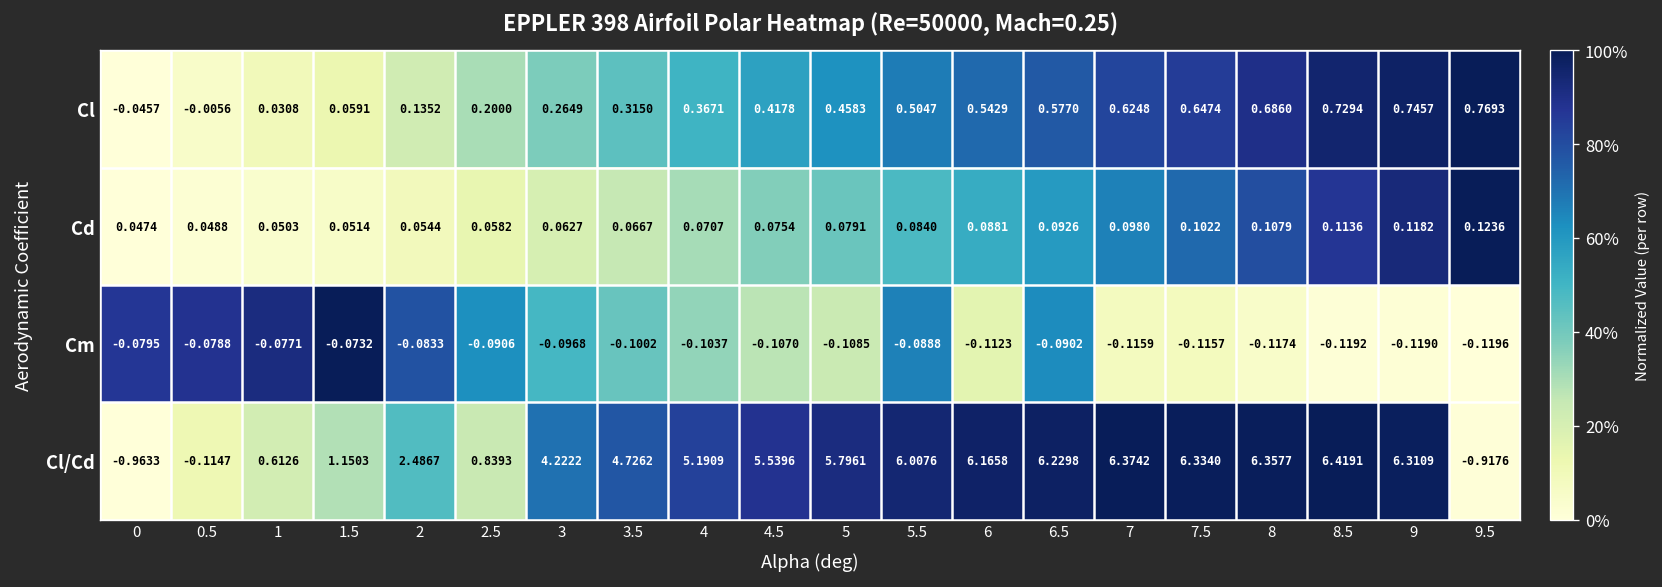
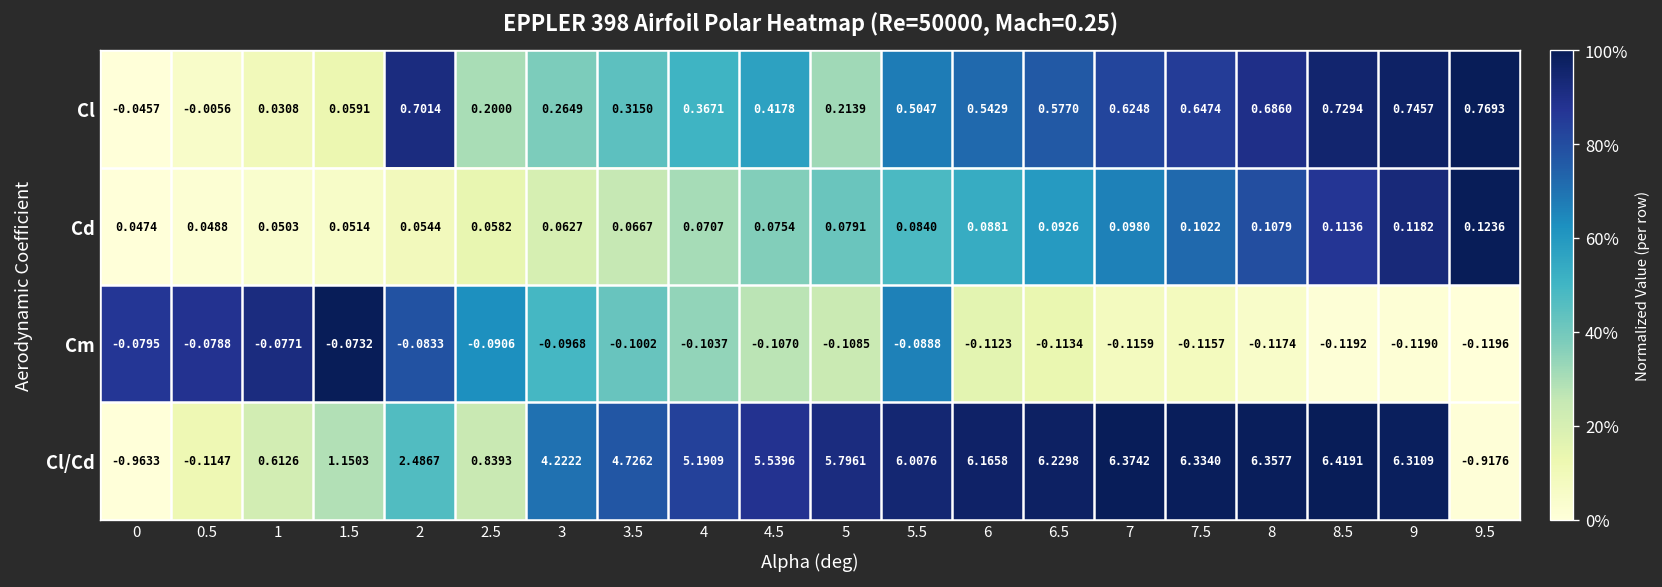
Cl, 2: 0.1352 -> 0.7014
Cl, 5: 0.4583 -> 0.2139
Cm, 6.5: -0.0902 -> -0.1134
